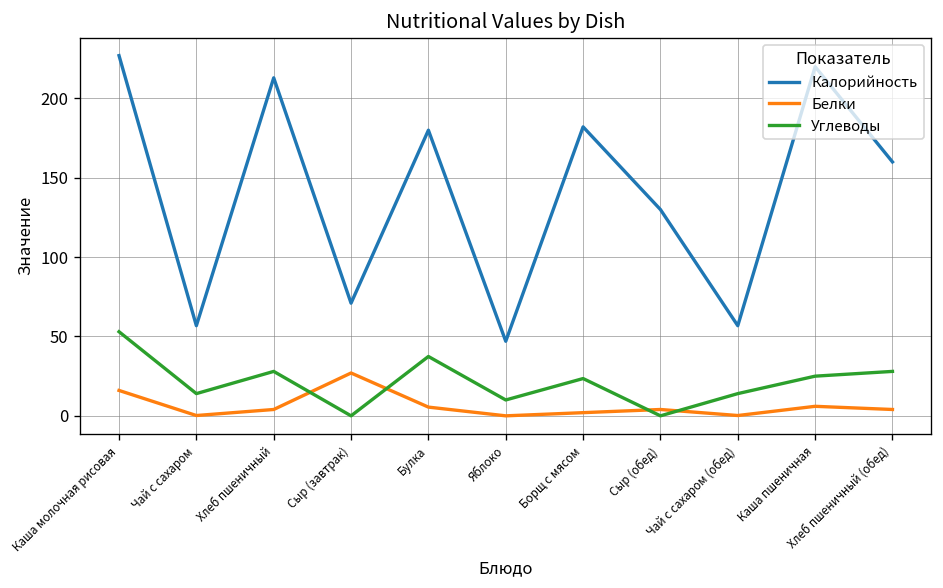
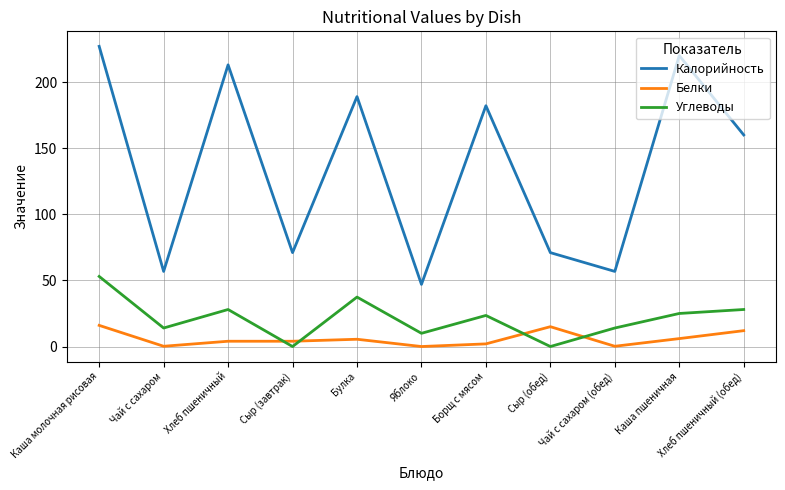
Белки, Сыр (завтрак): 27 -> 4
Калорийность, Булка: 180 -> 189
Калорийность, Сыр (обед): 130 -> 71
Белки, Сыр (обед): 4 -> 15
Белки, Хлеб пшеничный (обед): 4 -> 12
